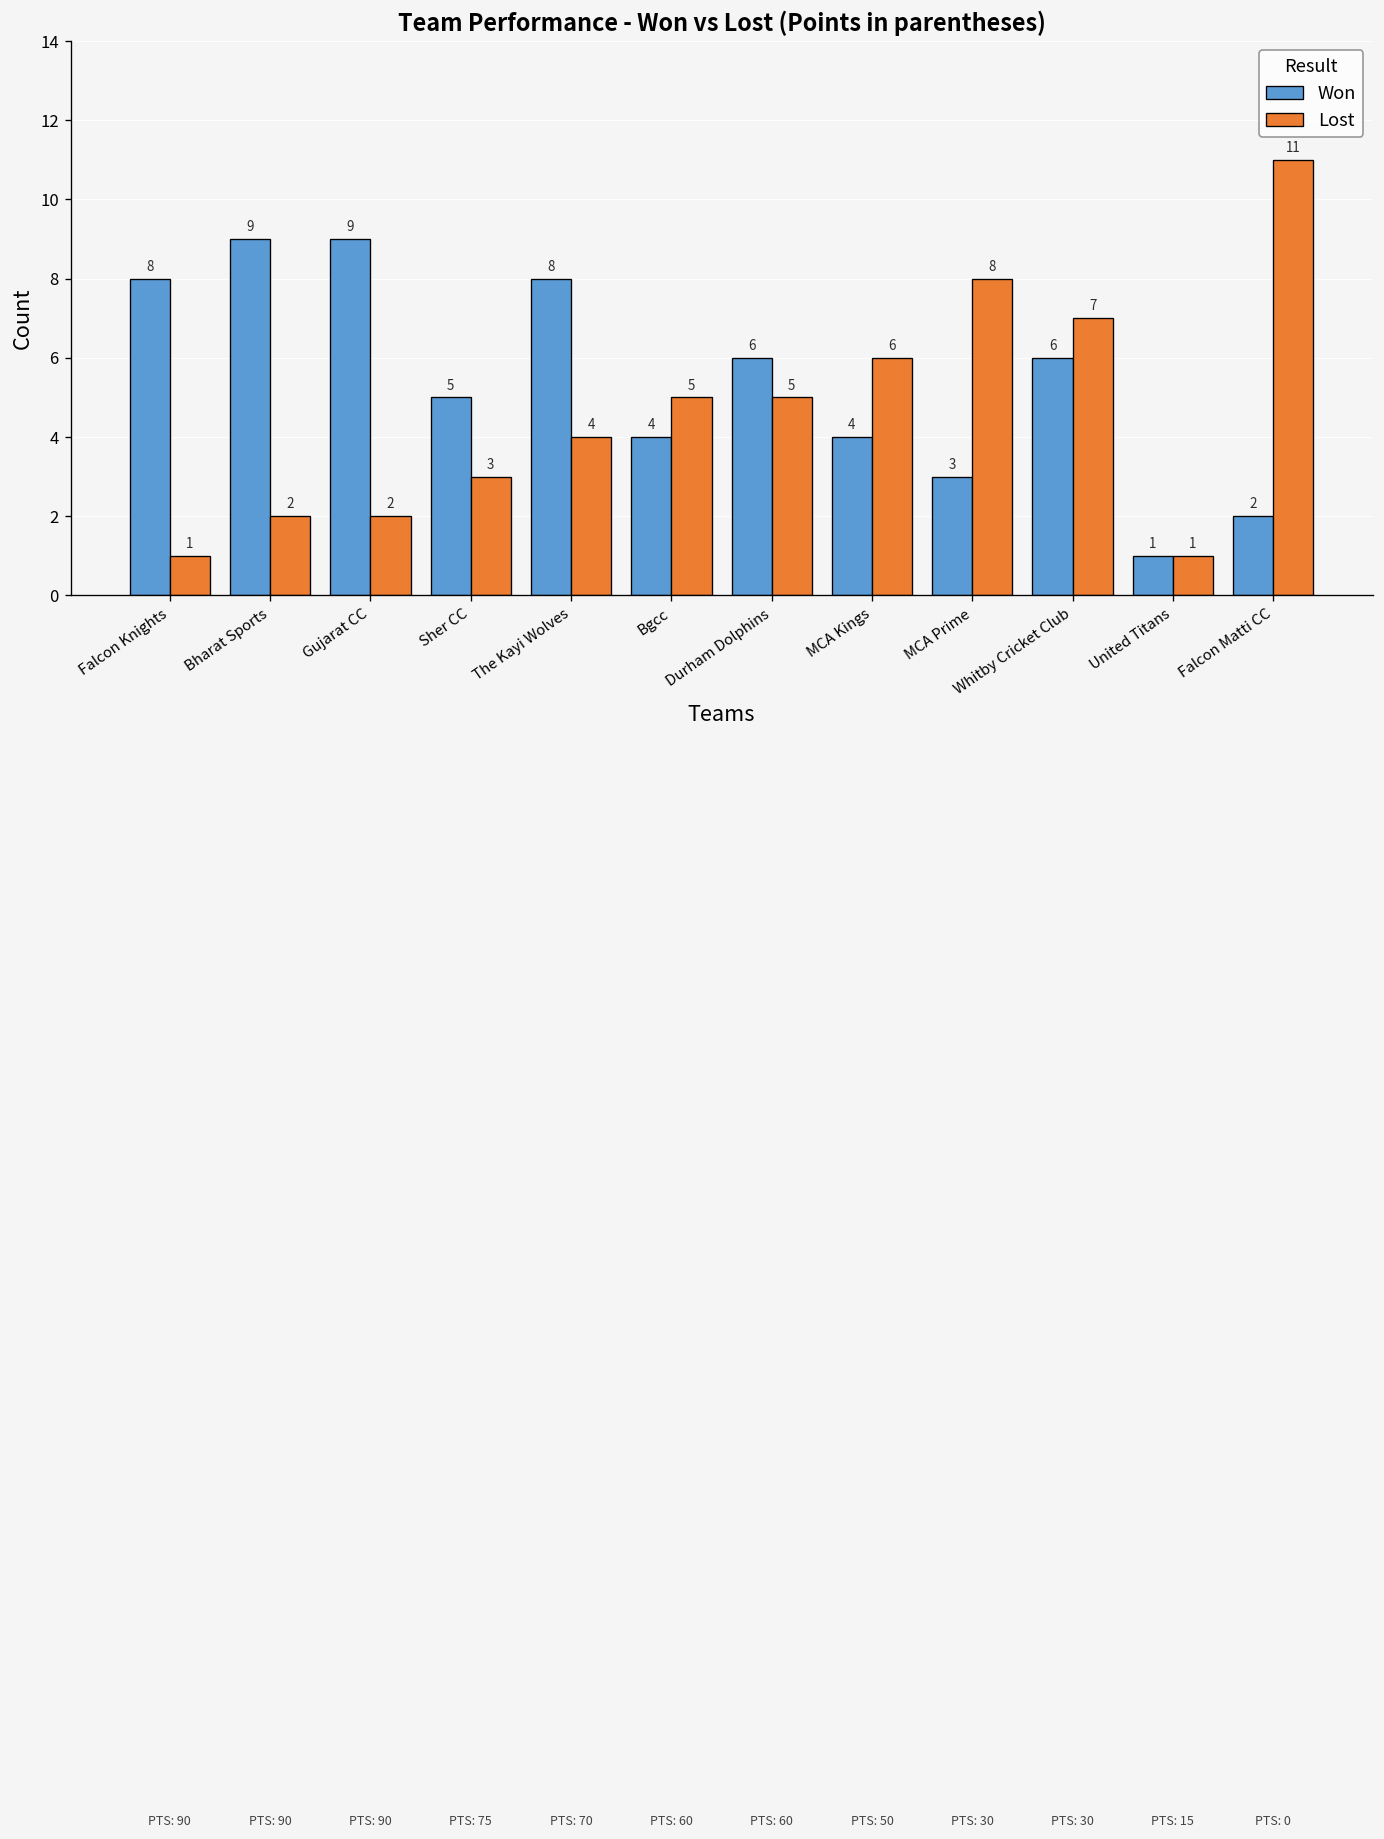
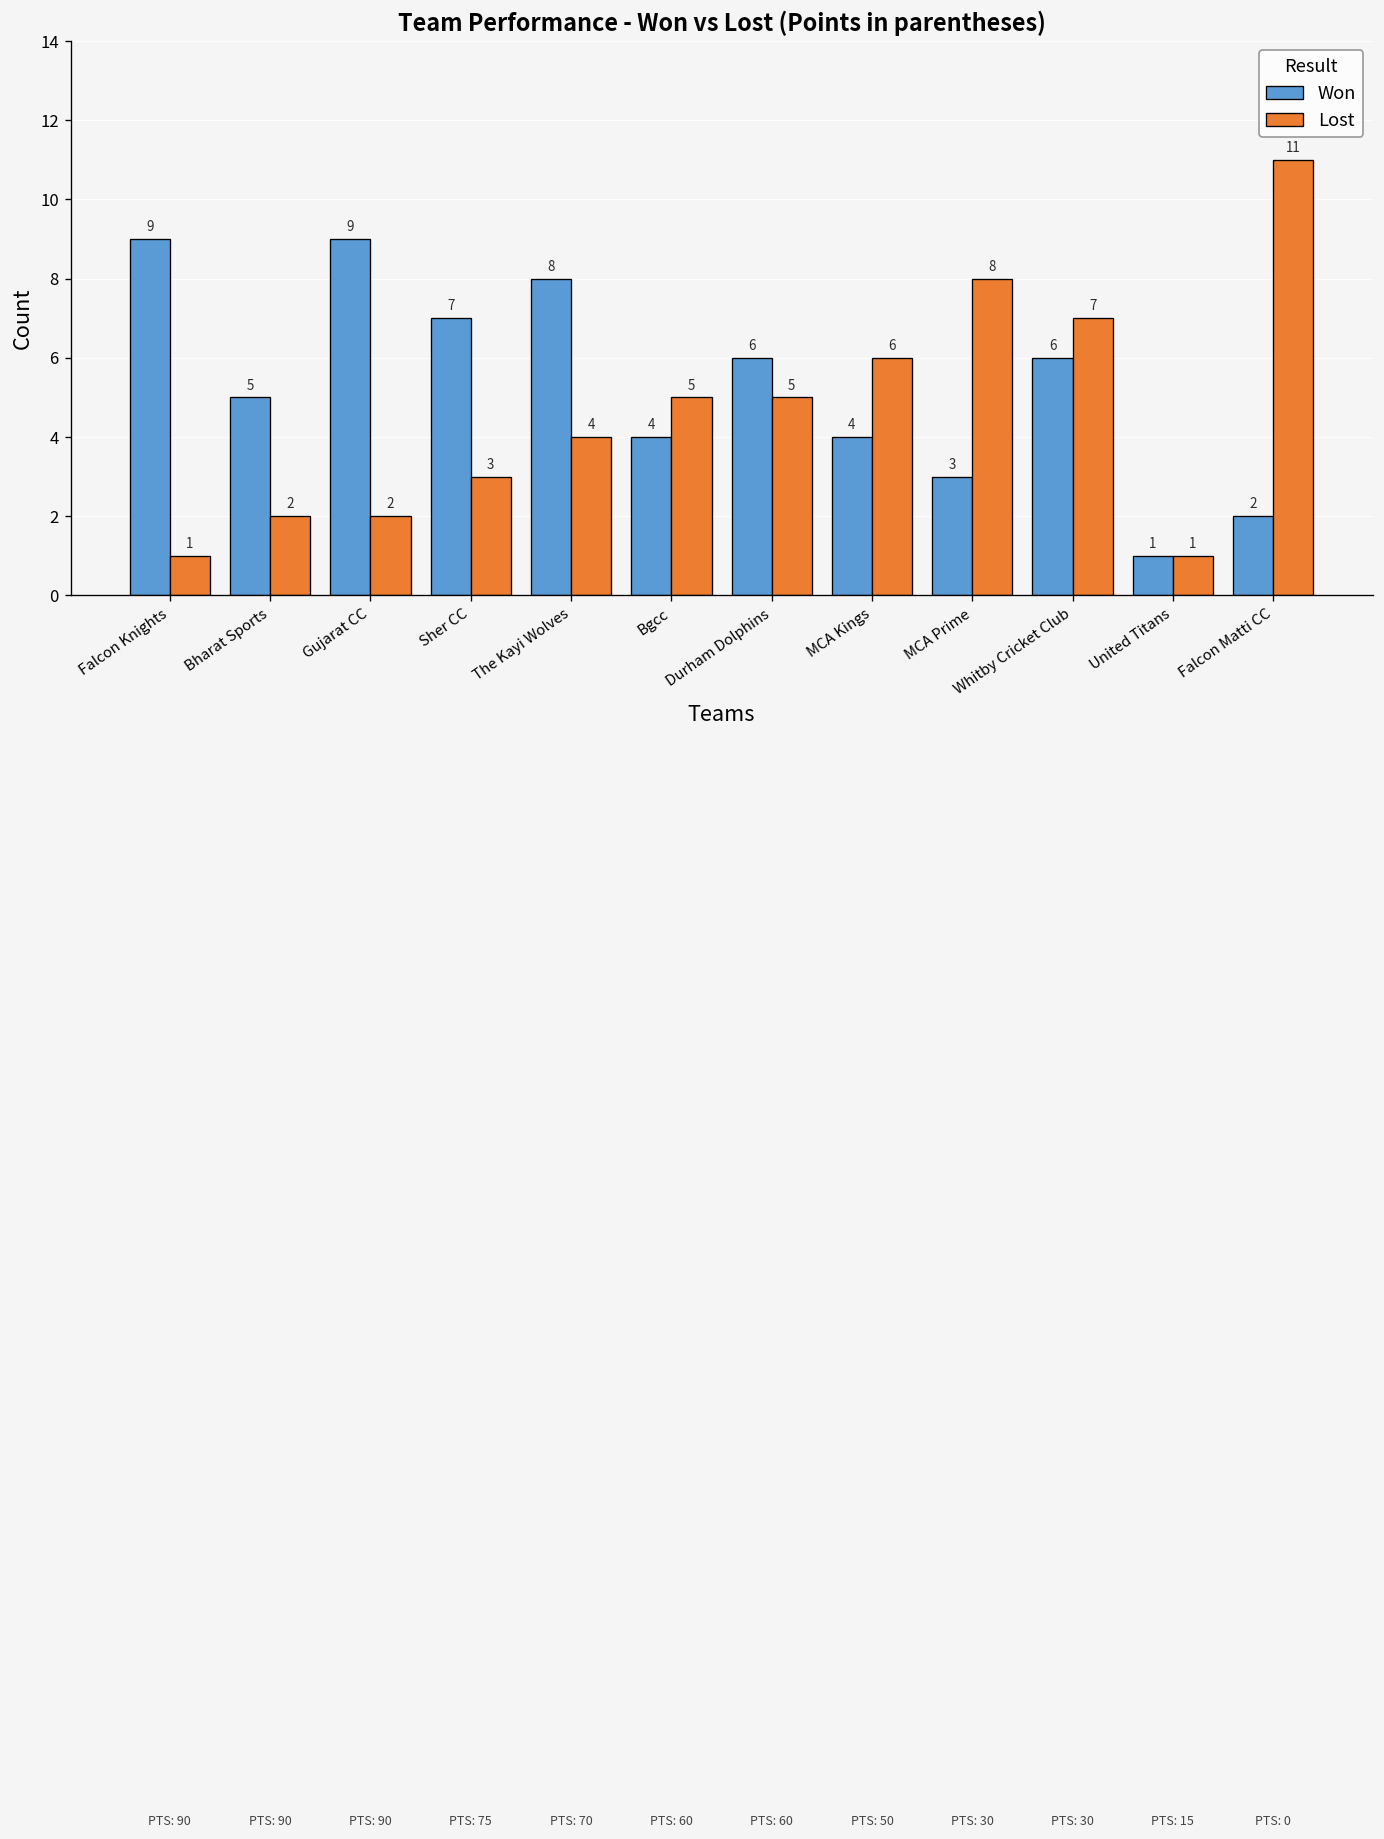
Won, Falcon Knights: 8 -> 9
Won, Bharat Sports: 9 -> 5
Won, Sher CC: 5 -> 7
